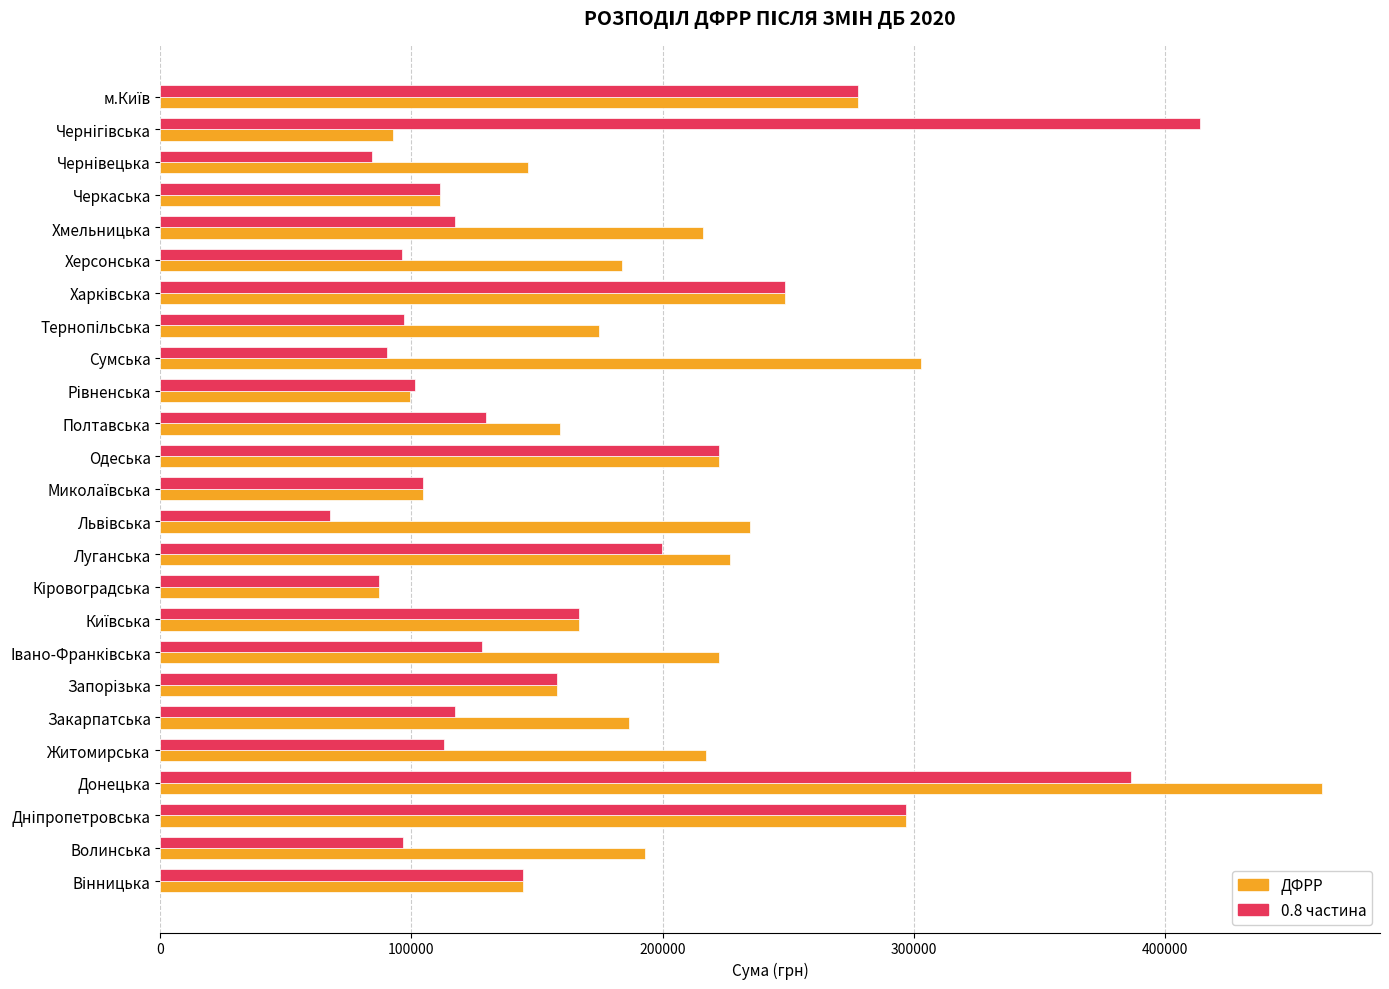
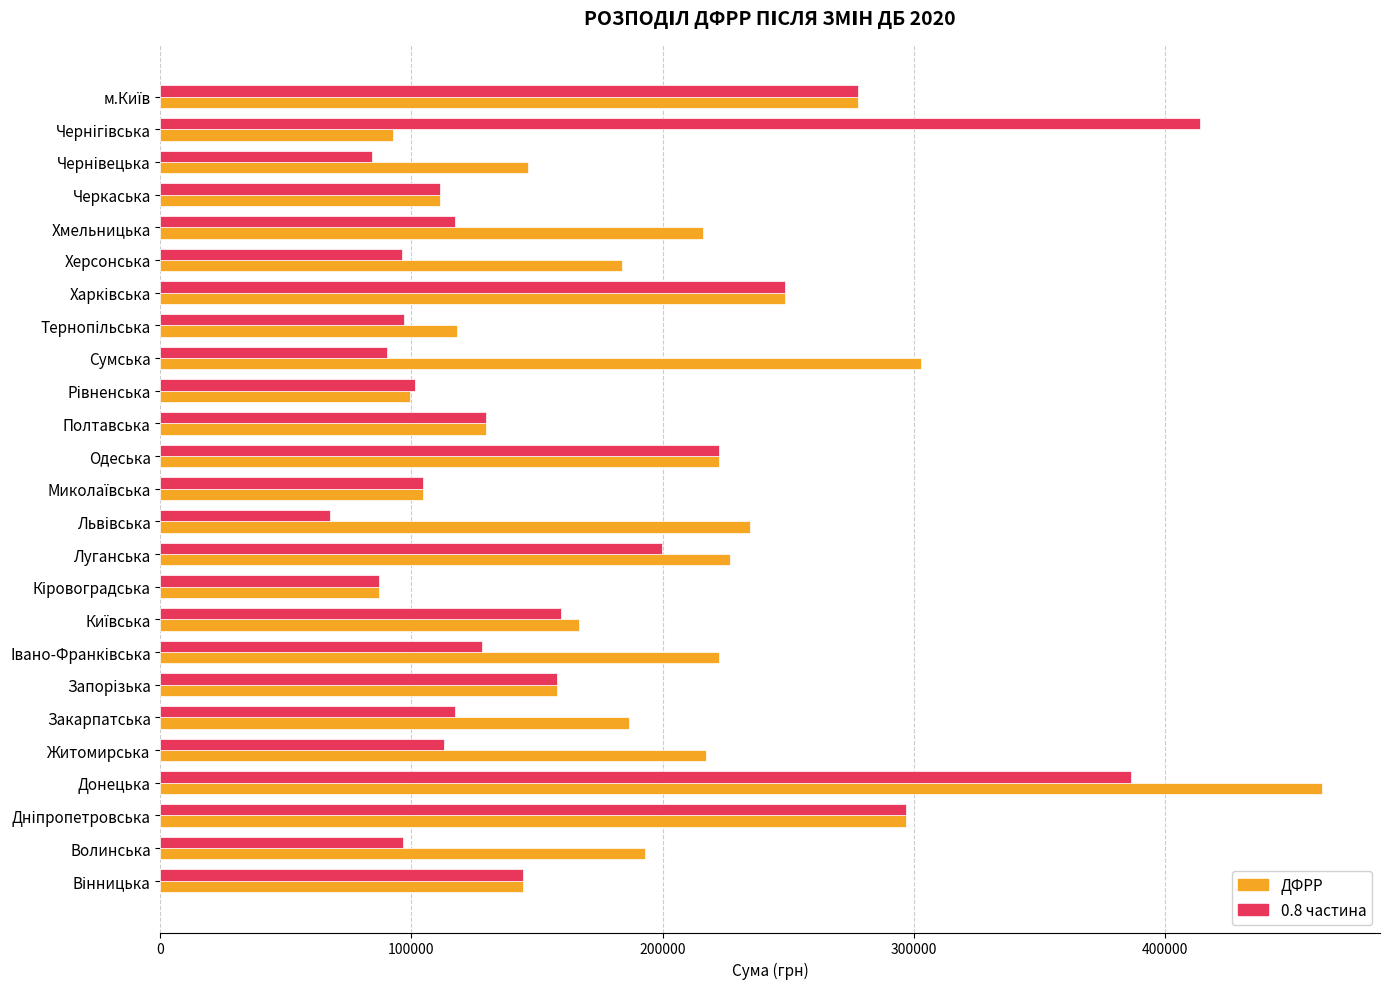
ДФРР, Тернопільська: 175000 -> 118000
ДФРР, Полтавська: 159000 -> 130000
0.8 частина, Київська: 167000 -> 159000
